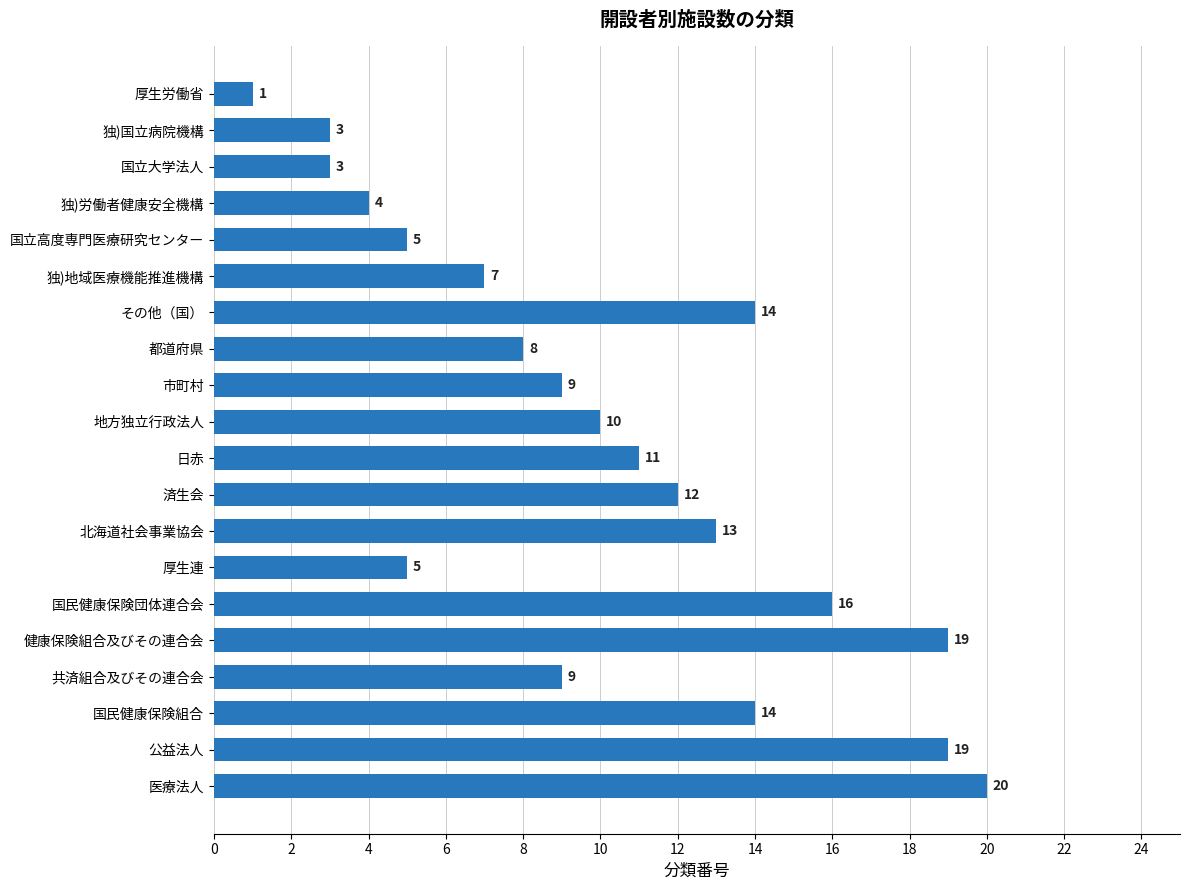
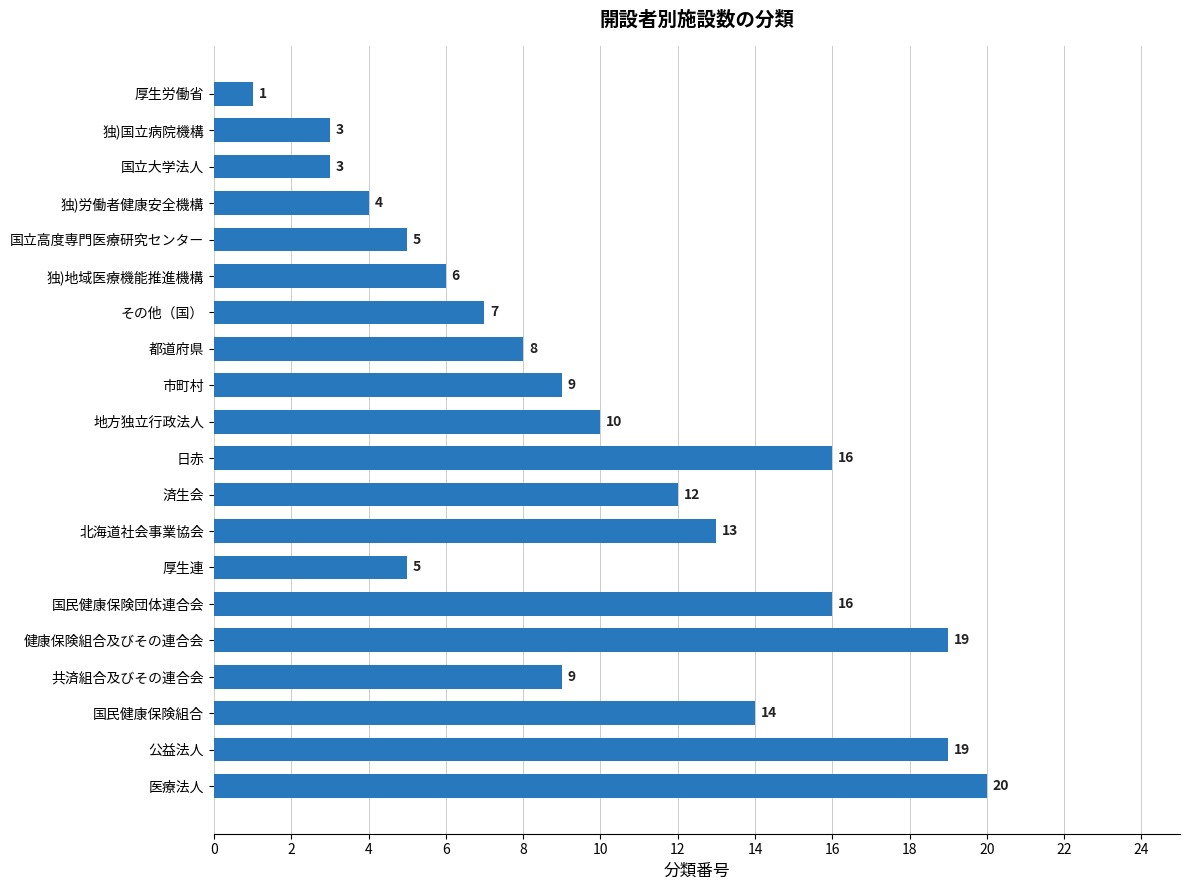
独)地域医療機能推進機構: 7 -> 6
その他（国）: 14 -> 7
日赤: 11 -> 16
